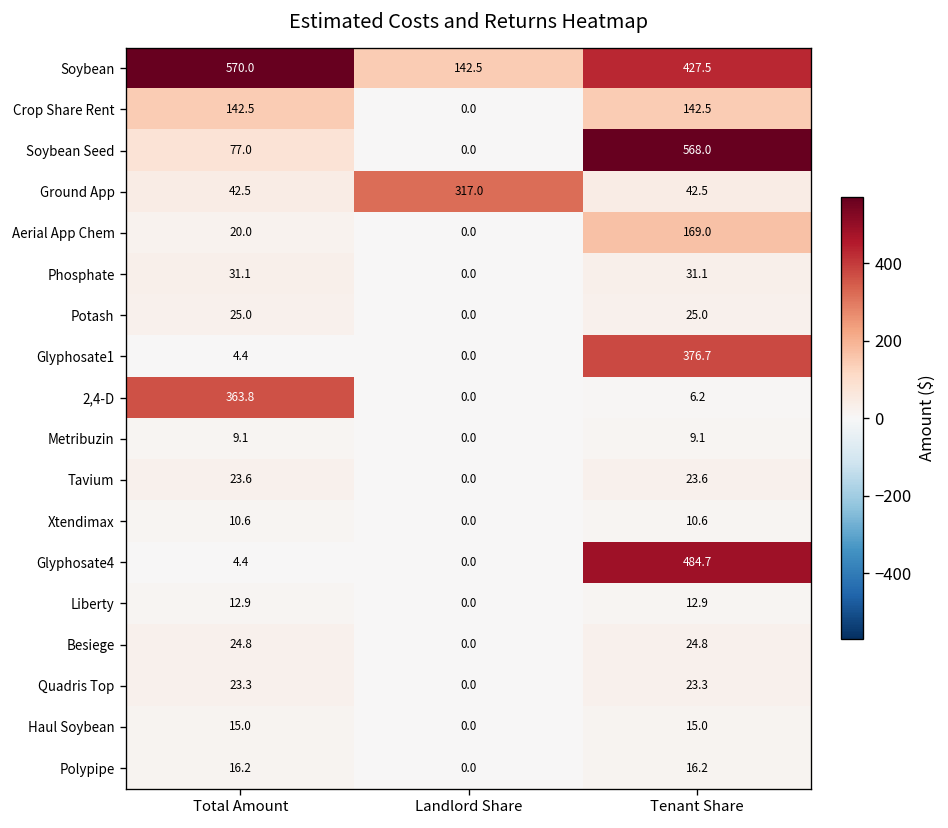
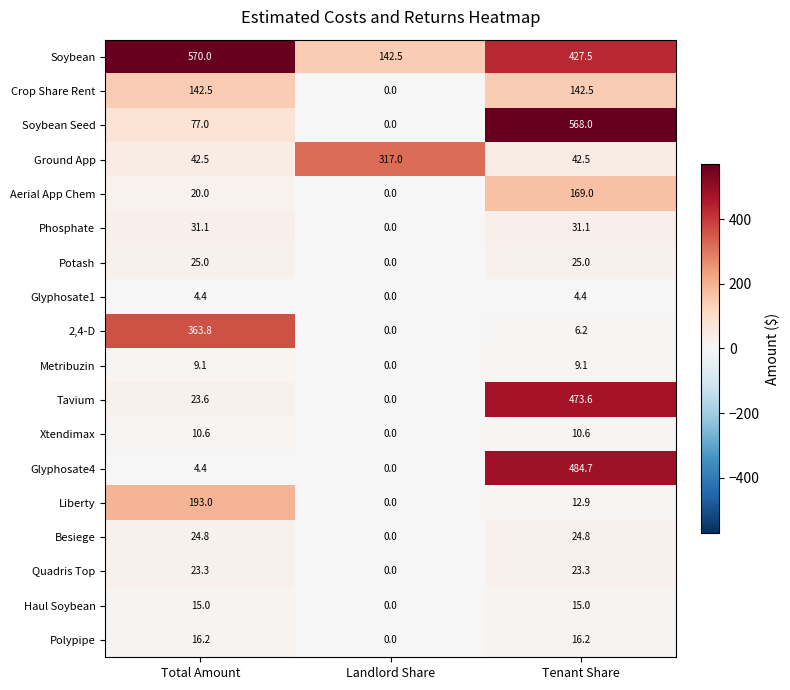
Glyphosate1, Tenant Share: 376.7 -> 4.4
Tavium, Tenant Share: 23.6 -> 473.6
Liberty, Total Amount: 12.9 -> 193.0
